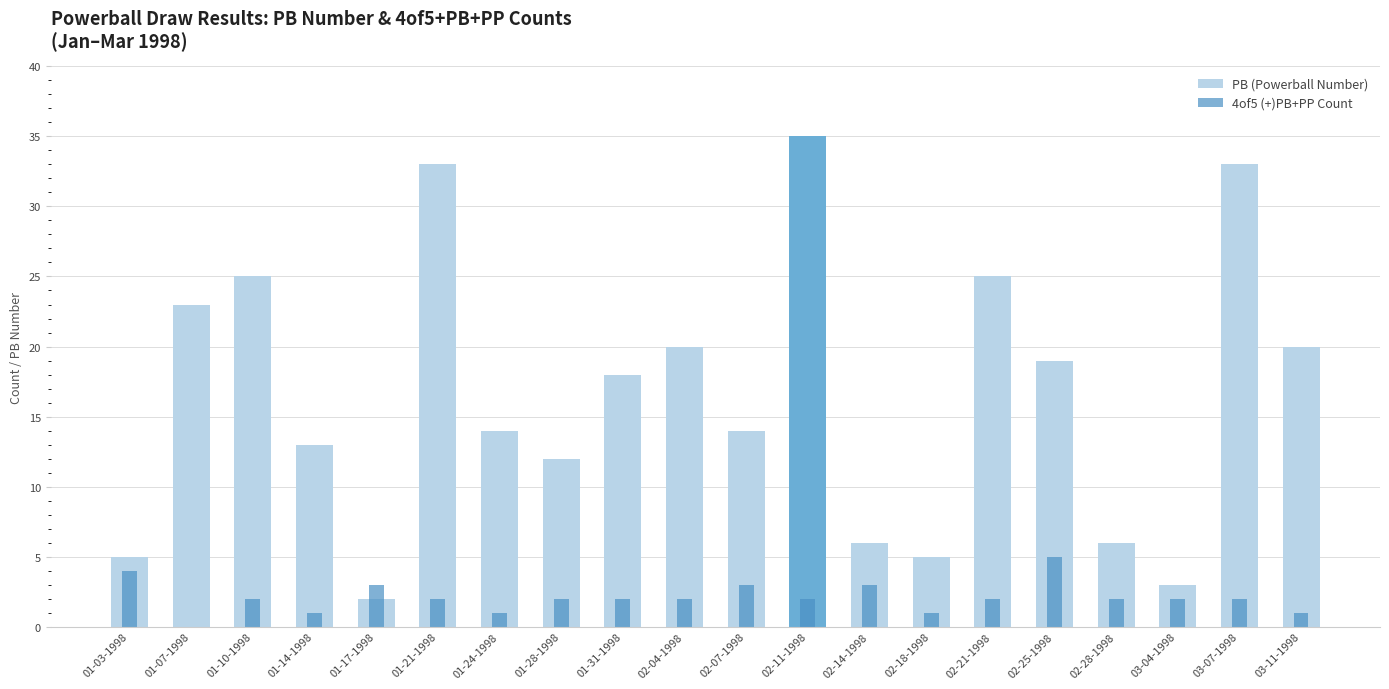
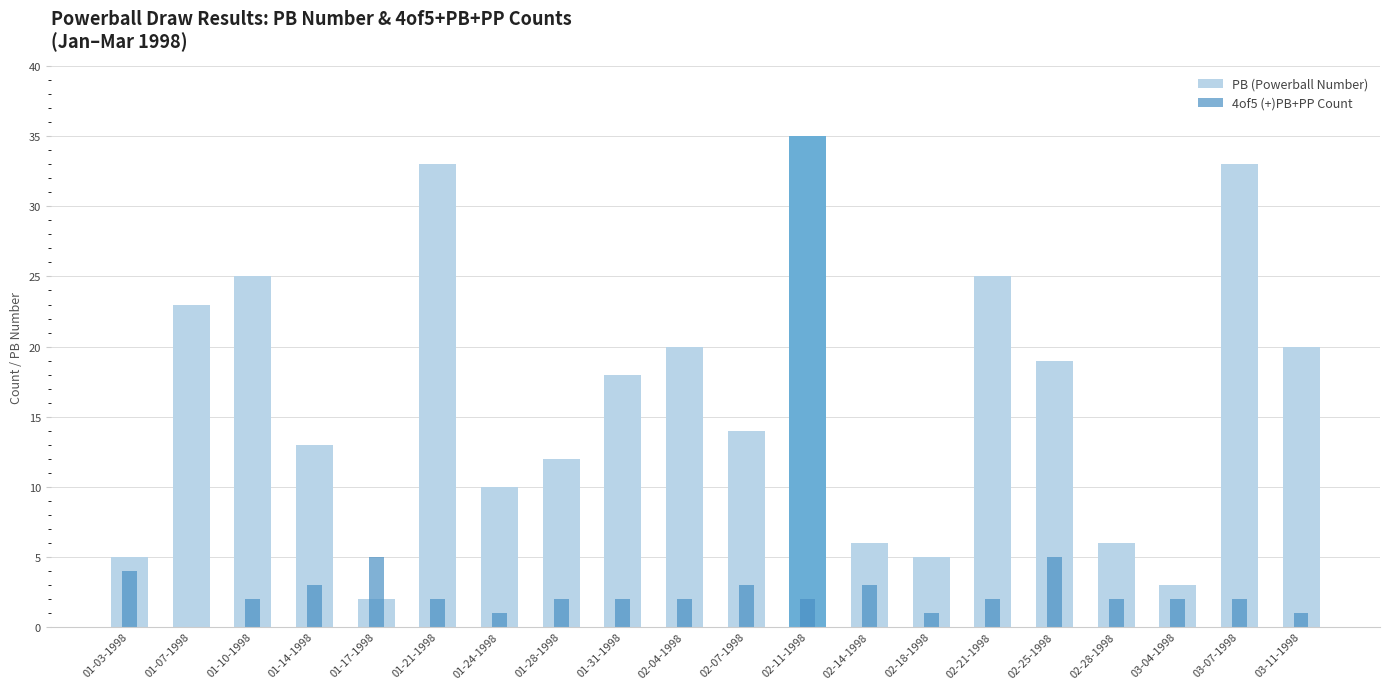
4of5 (+)PB+PP Count, 01-14-1998: 1 -> 3
4of5 (+)PB+PP Count, 01-17-1998: 3 -> 5
PB (Powerball Number), 01-24-1998: 14 -> 10
